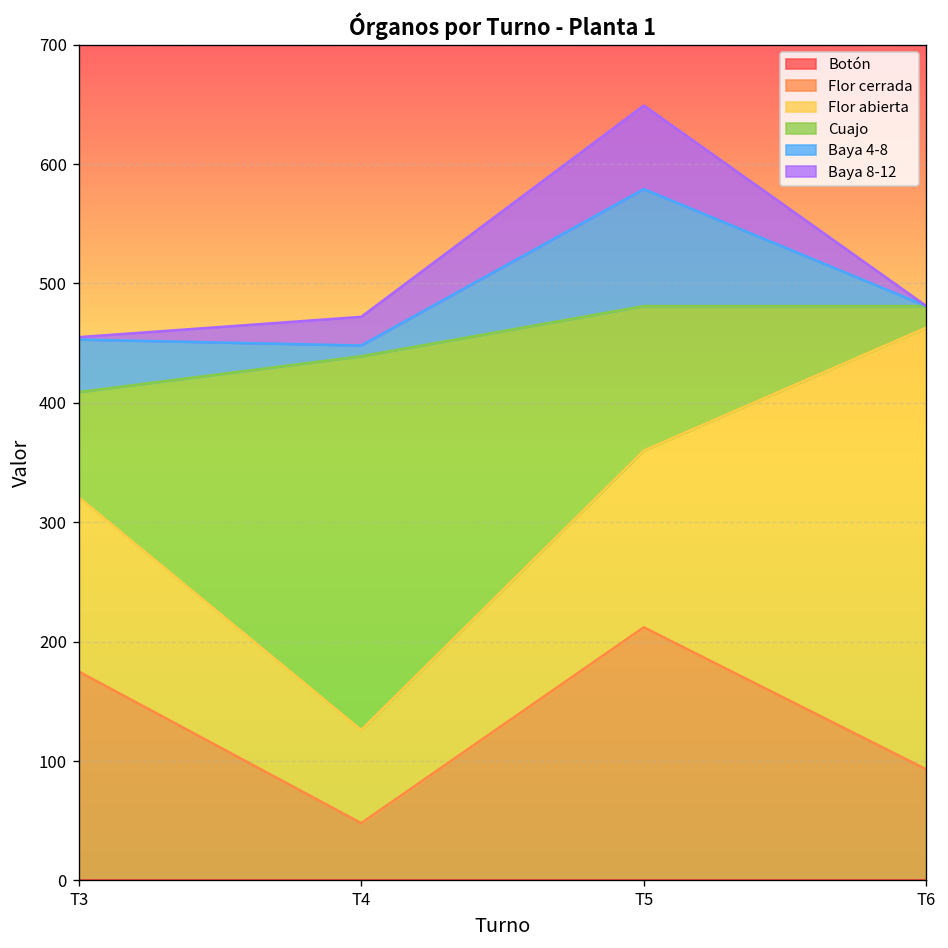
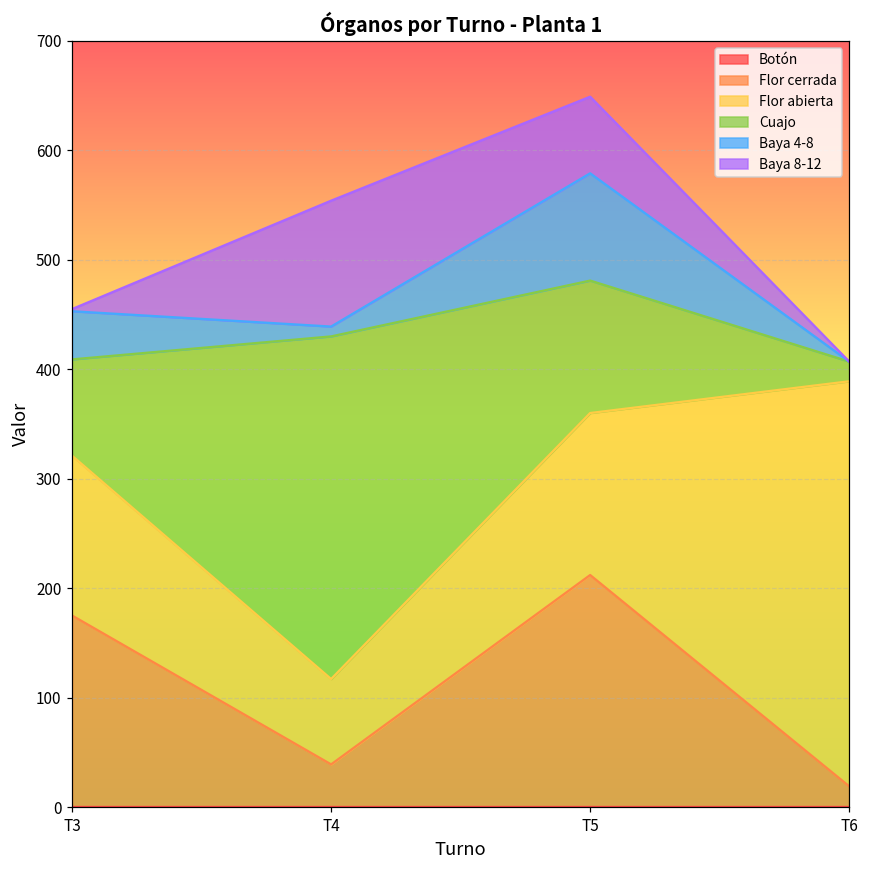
Flor cerrada, T4: 50 -> 40
Baya 8-12, T4: 20 -> 120
Flor cerrada, T6: 90 -> 20
